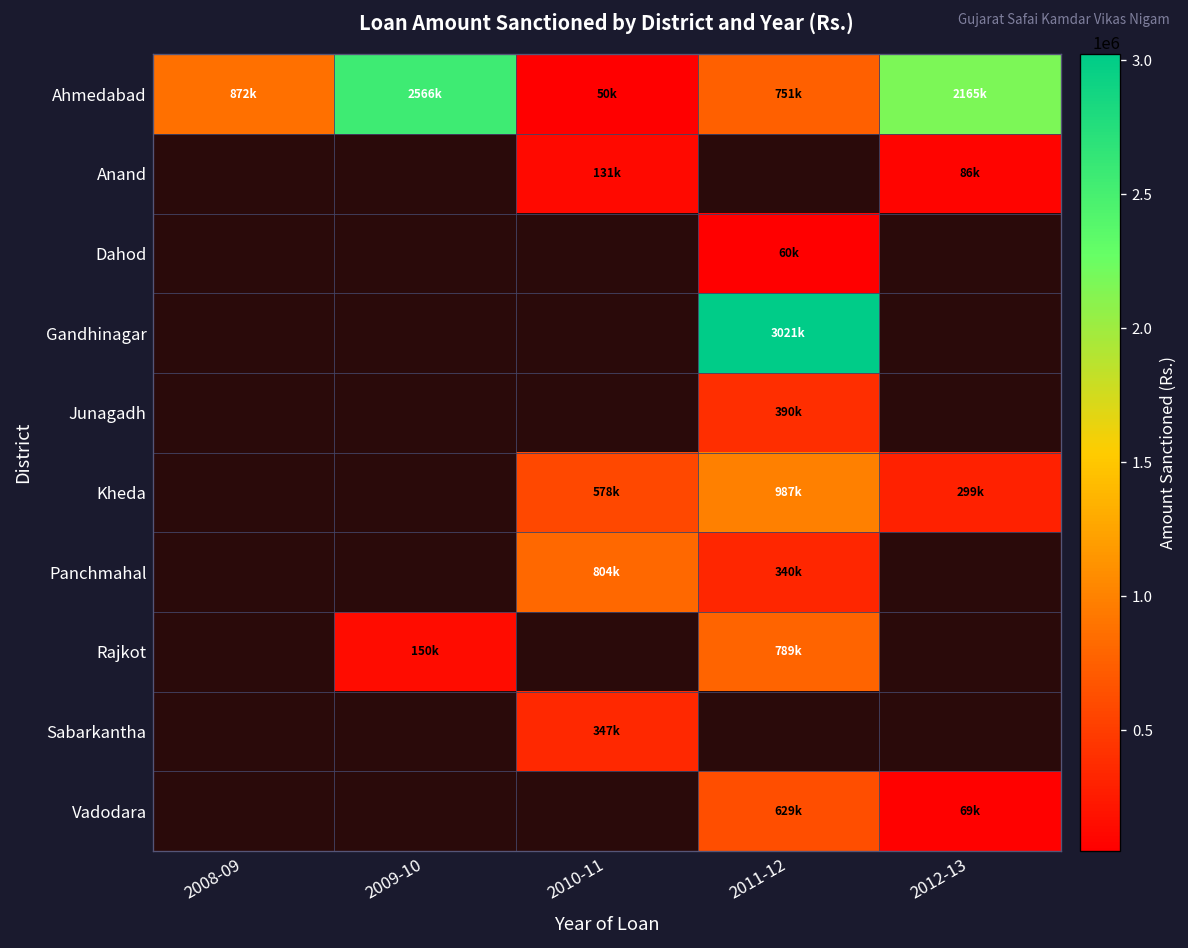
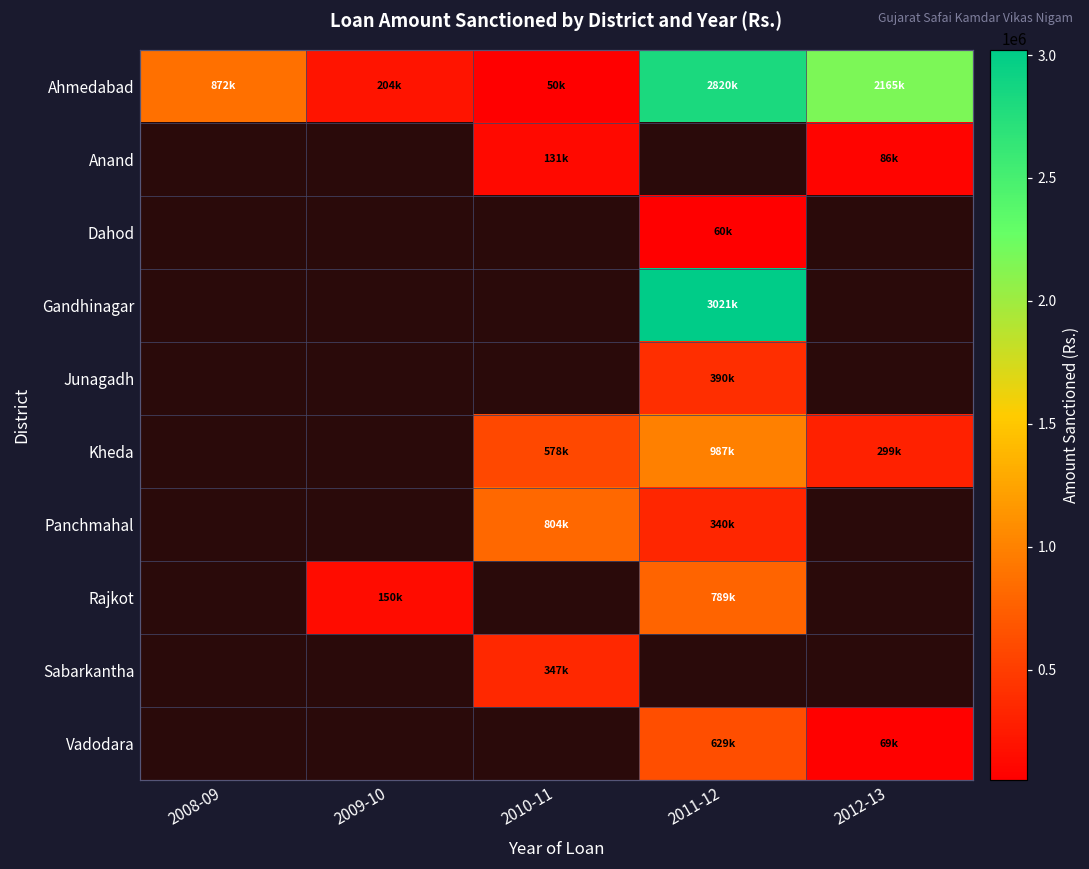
Ahmedabad, 2009-10: 2566k -> 204k
Ahmedabad, 2011-12: 751k -> 2820k
